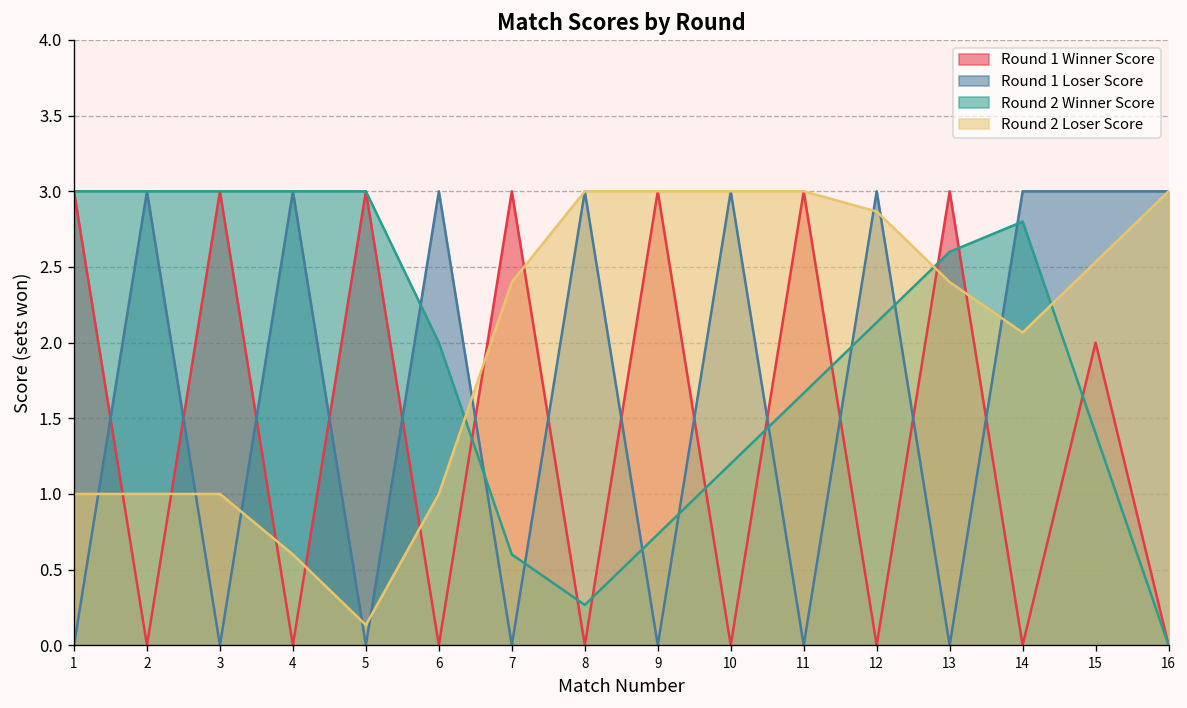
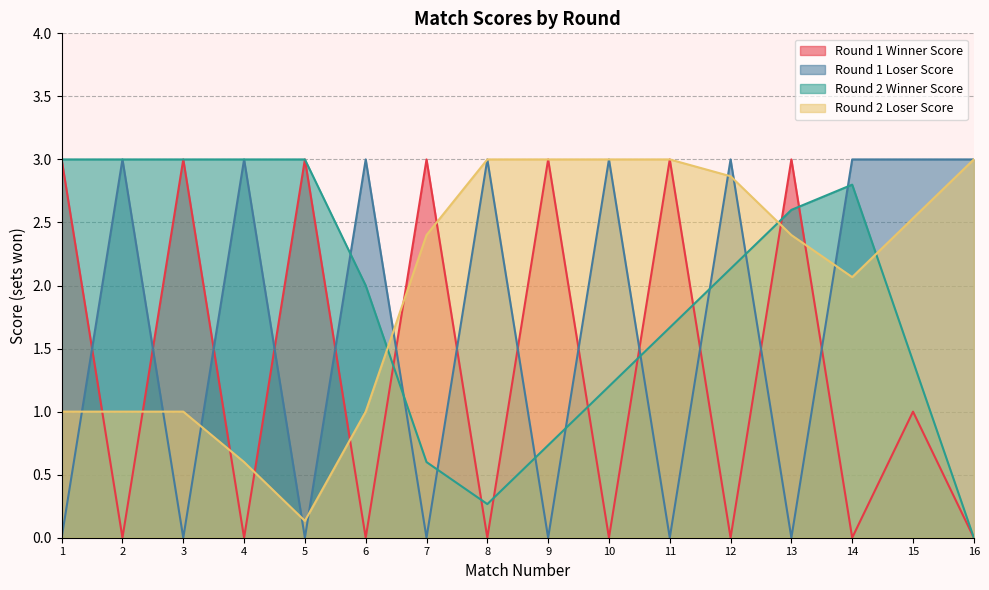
Round 1 Winner Score, 15: 2 -> 1
